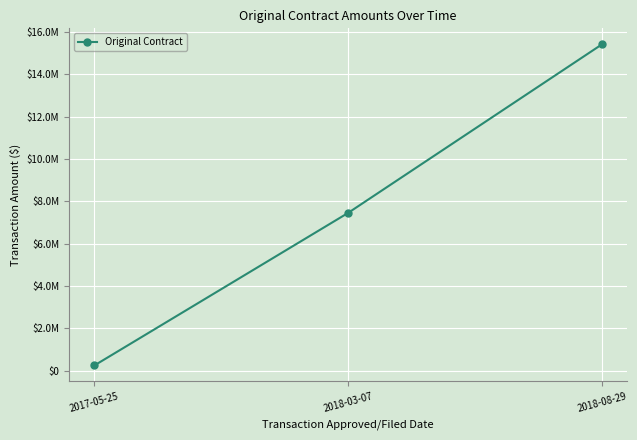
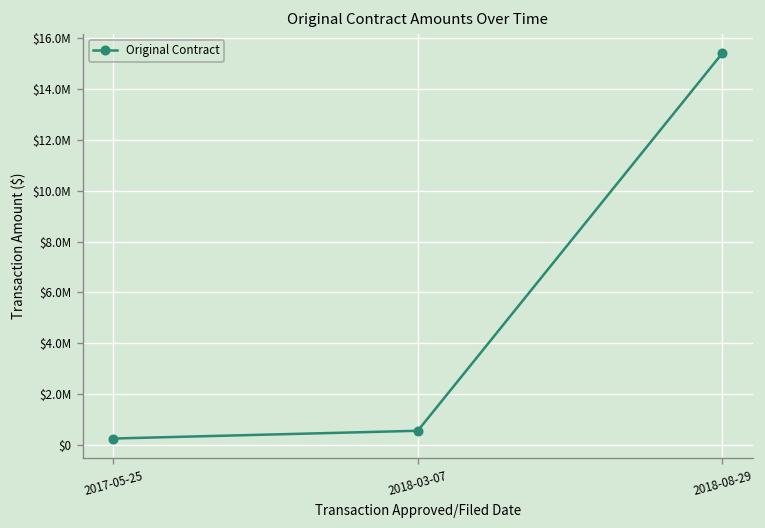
2018-03-07: $7500000 -> $600000
